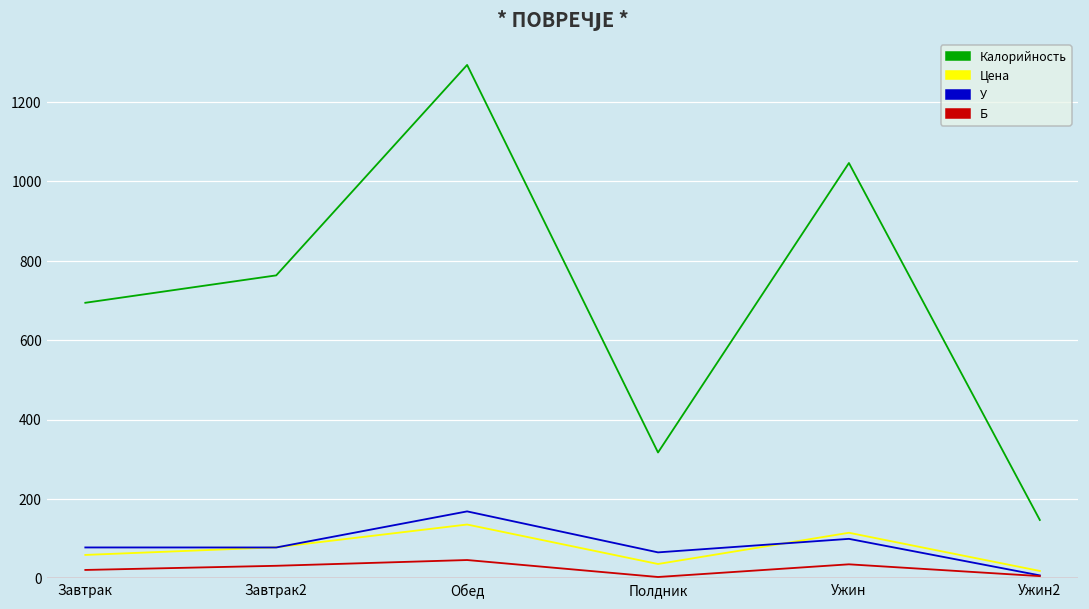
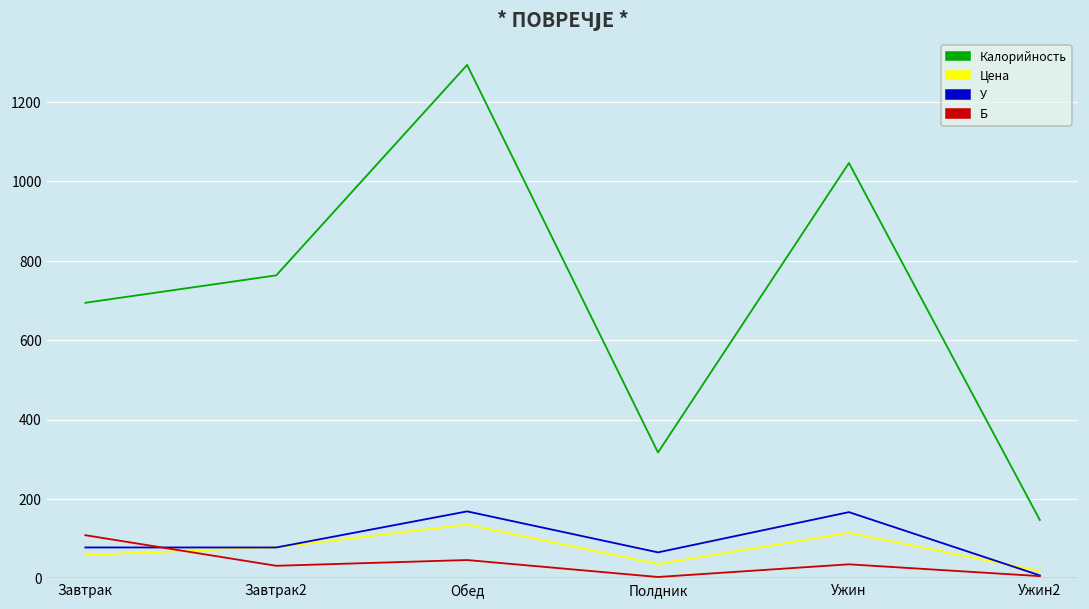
Б, Завтрак: 20 -> 110
У, Ужин: 100 -> 170
